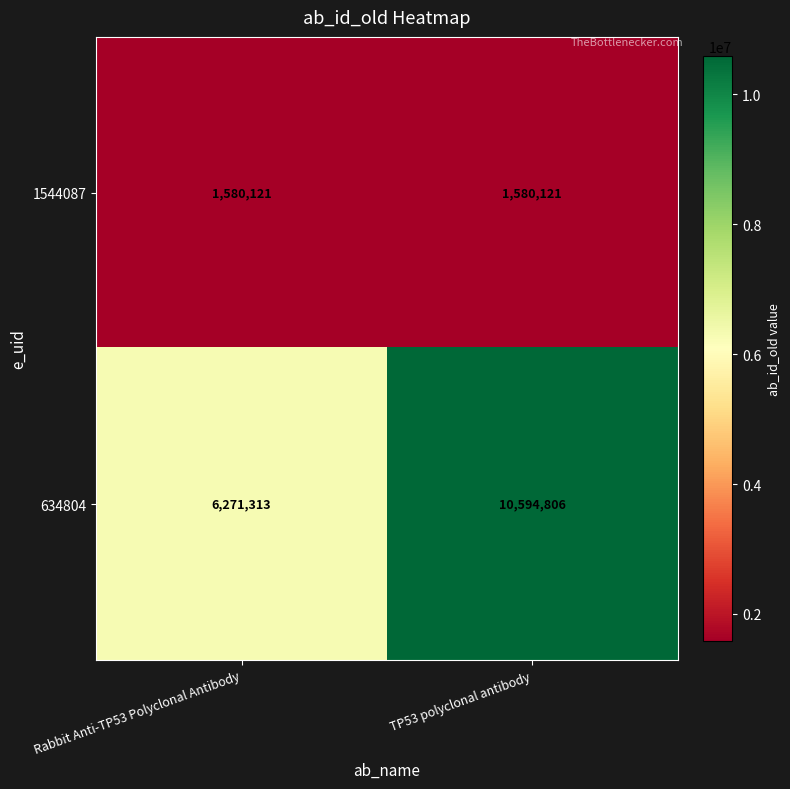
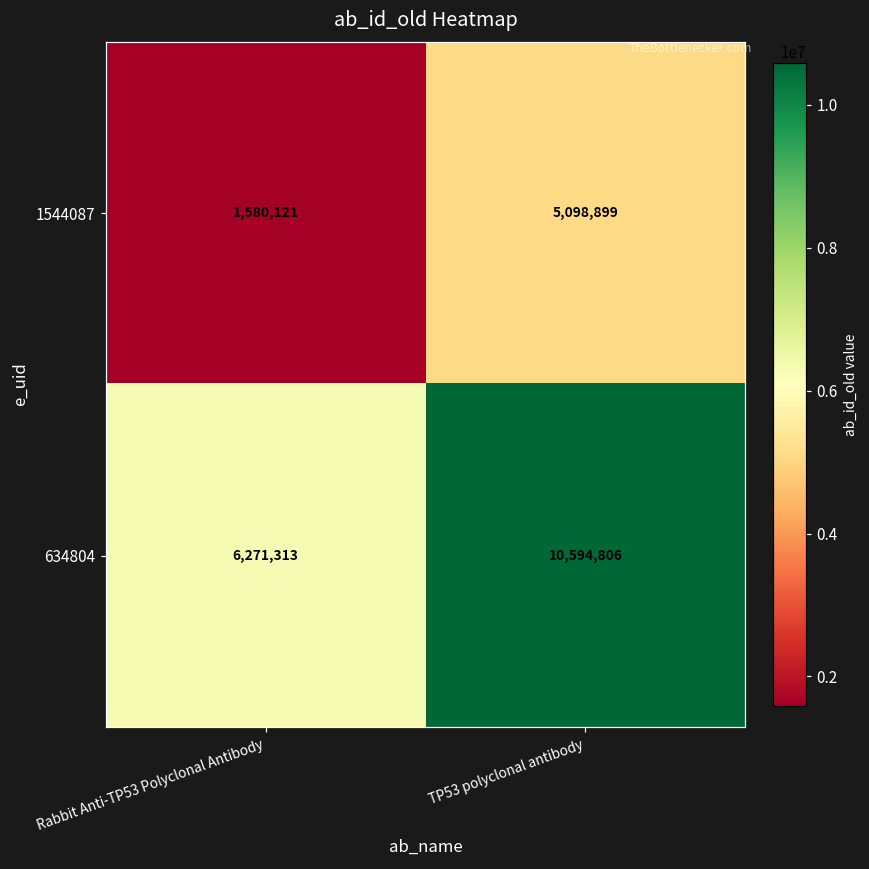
1544087, TP53 polyclonal antibody: 1,580,121 -> 5,098,899
